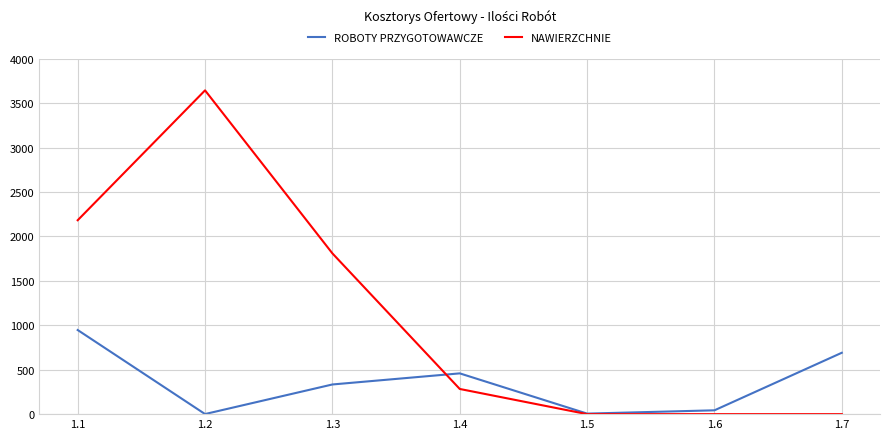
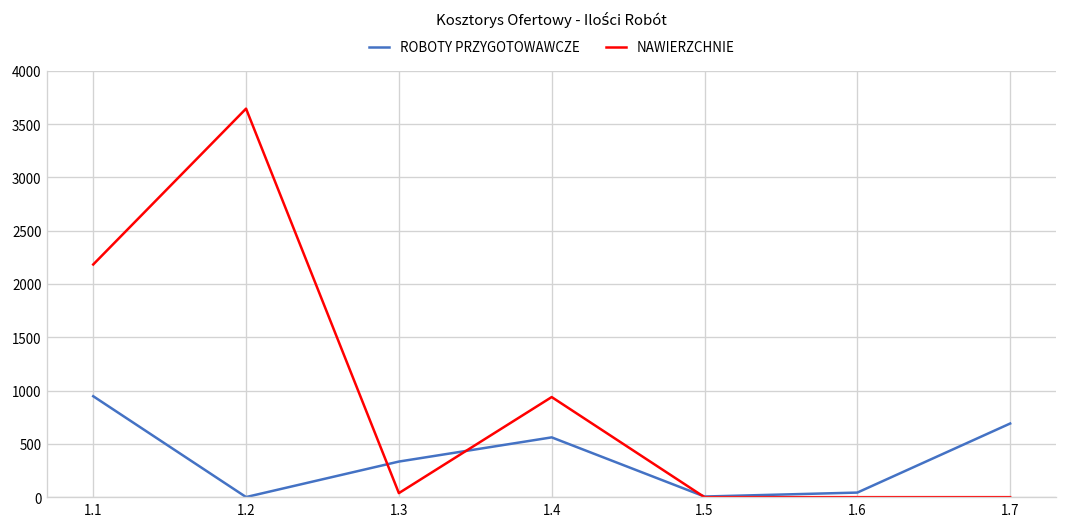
NAWIERZCHNIE, 1.3: 1800 -> 0
ROBOTY PRZYGOTOWAWCZE, 1.4: 500 -> 600
NAWIERZCHNIE, 1.4: 300 -> 900
